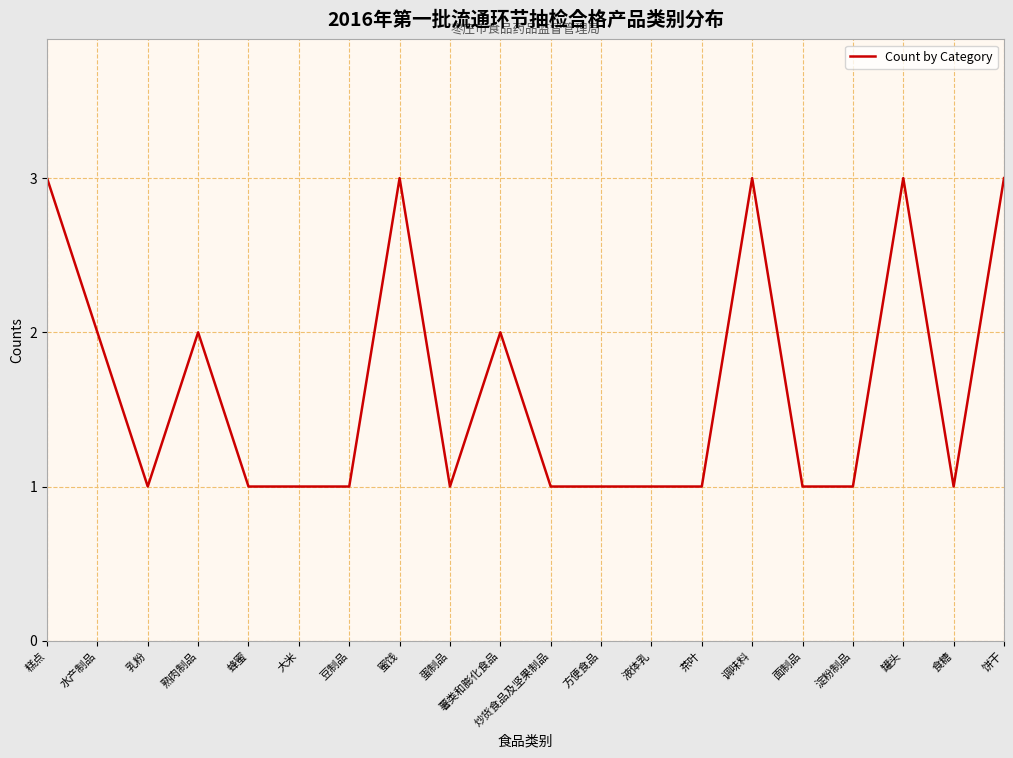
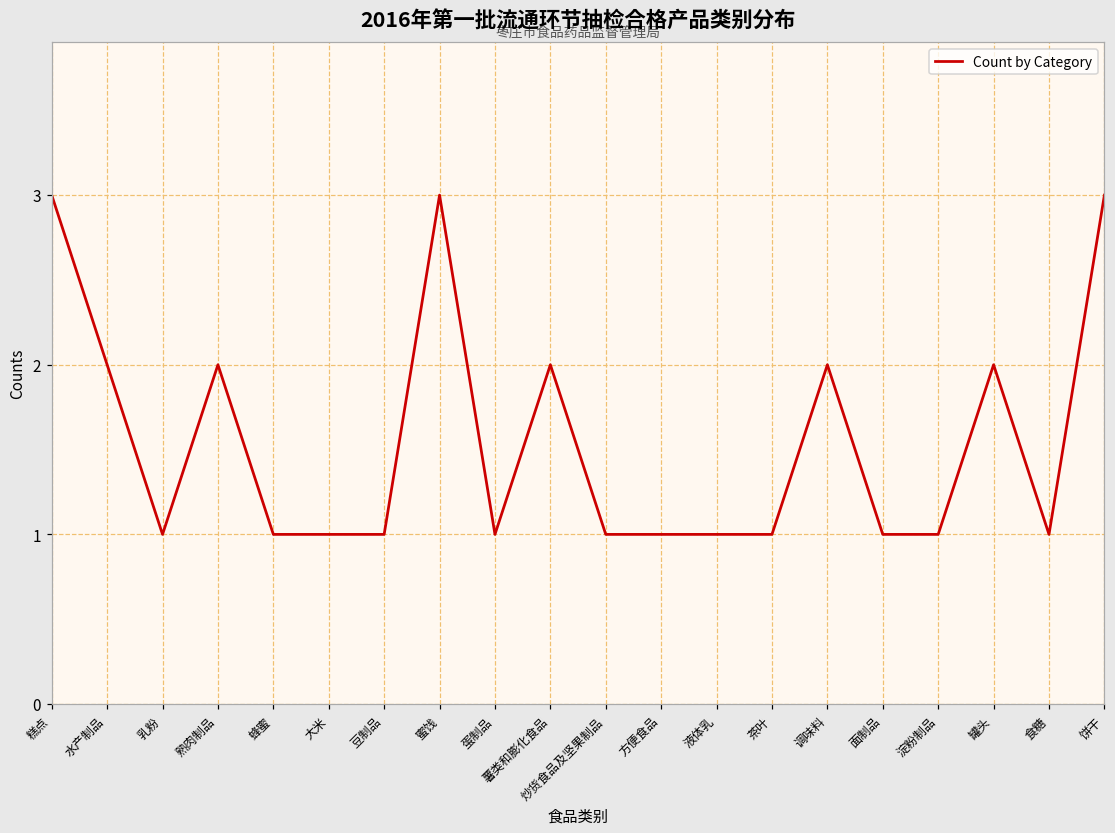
调味料: 3 -> 2
罐头: 3 -> 2
